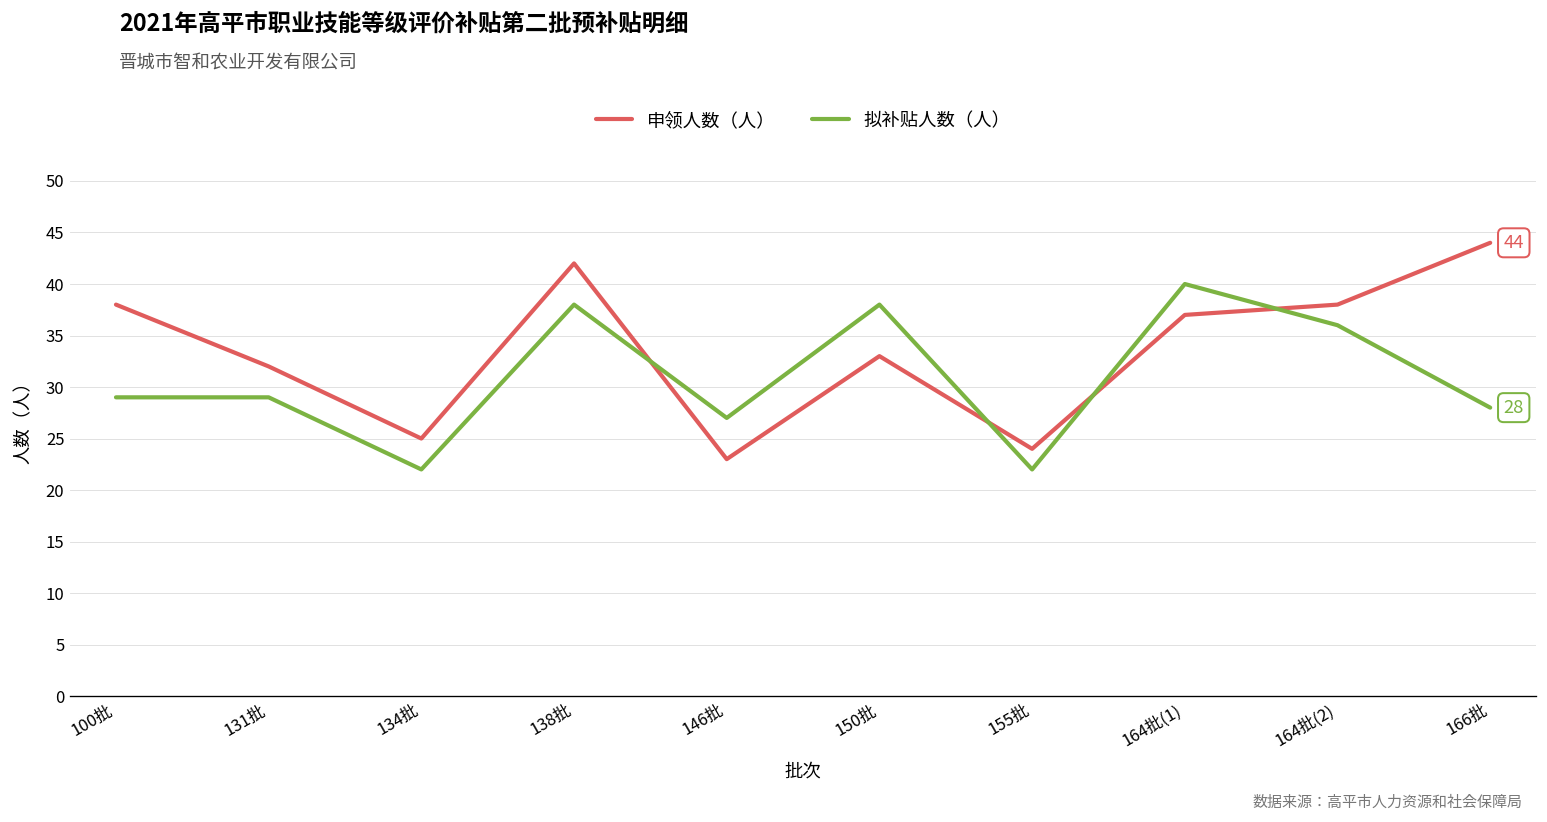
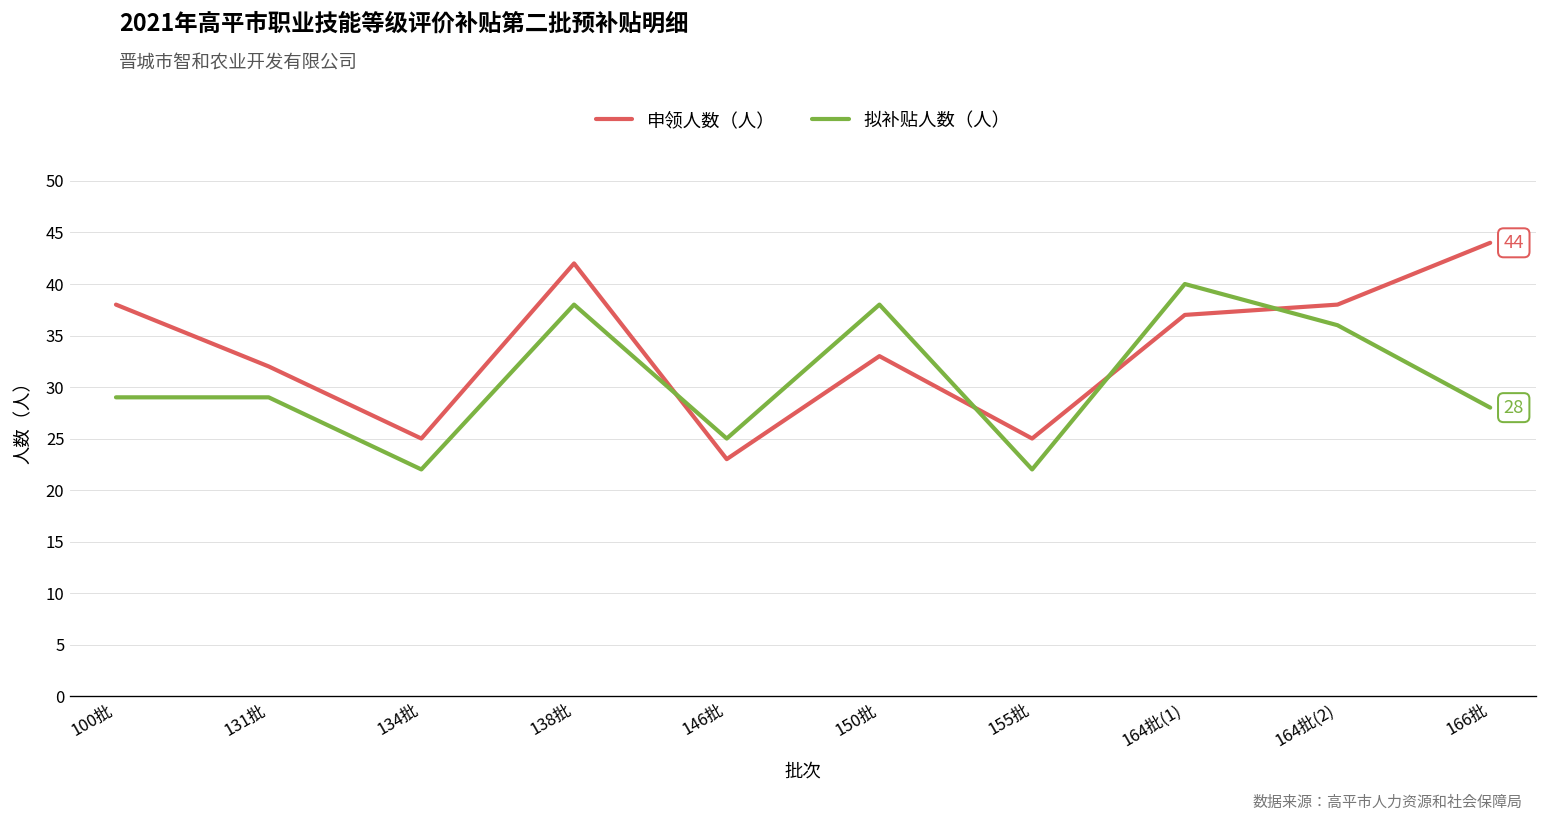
拟补贴人数（人）, 146批: 27 -> 25
申领人数（人）, 155批: 24 -> 25
